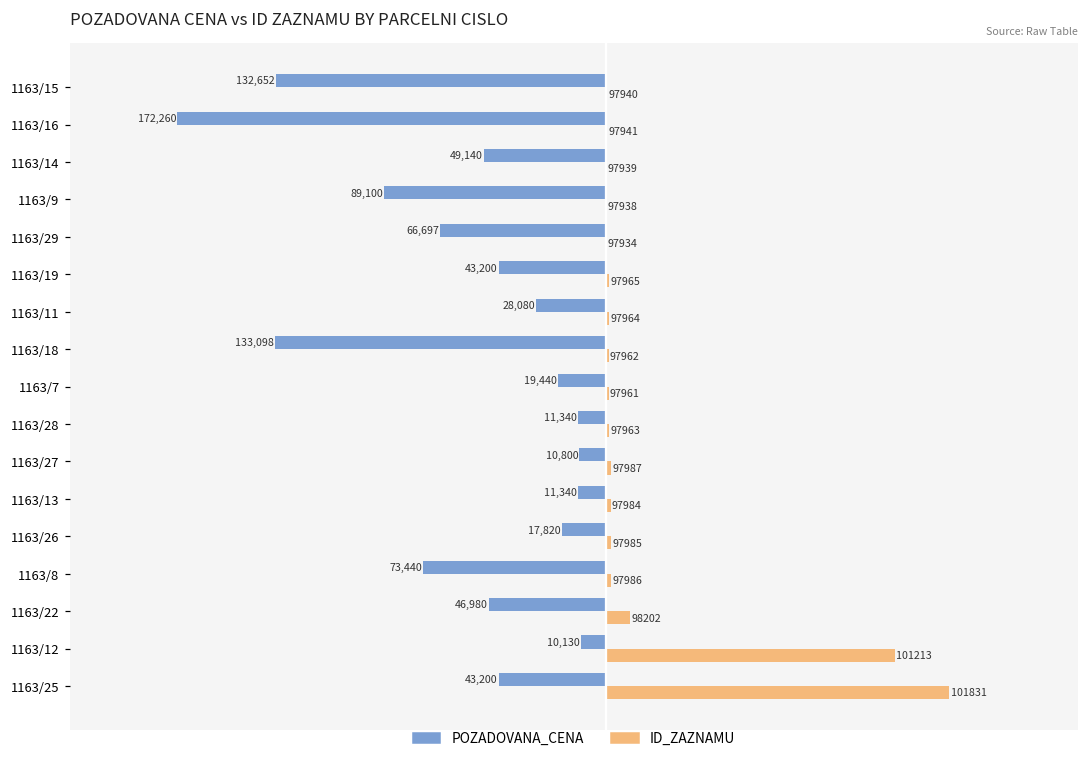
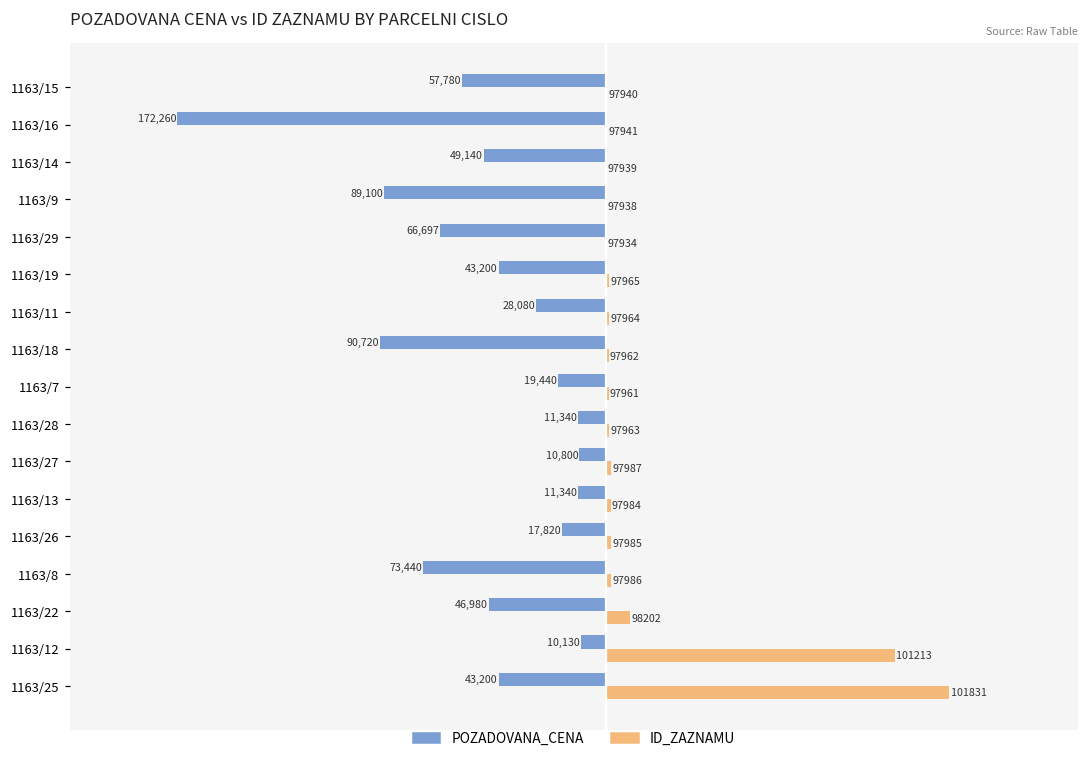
POZADOVANA_CENA, 1163/15: 132,652 -> 57,780
POZADOVANA_CENA, 1163/18: 133,098 -> 90,720
